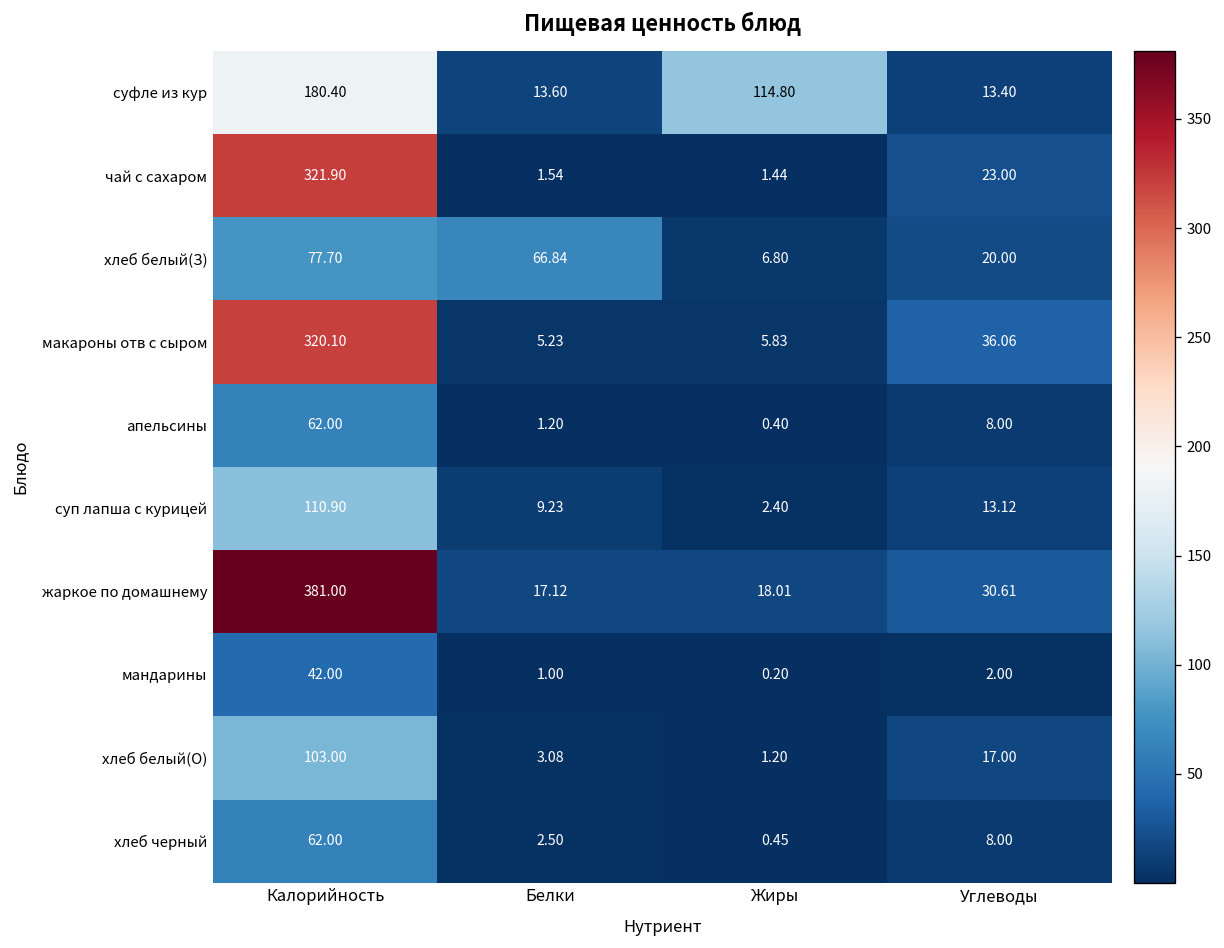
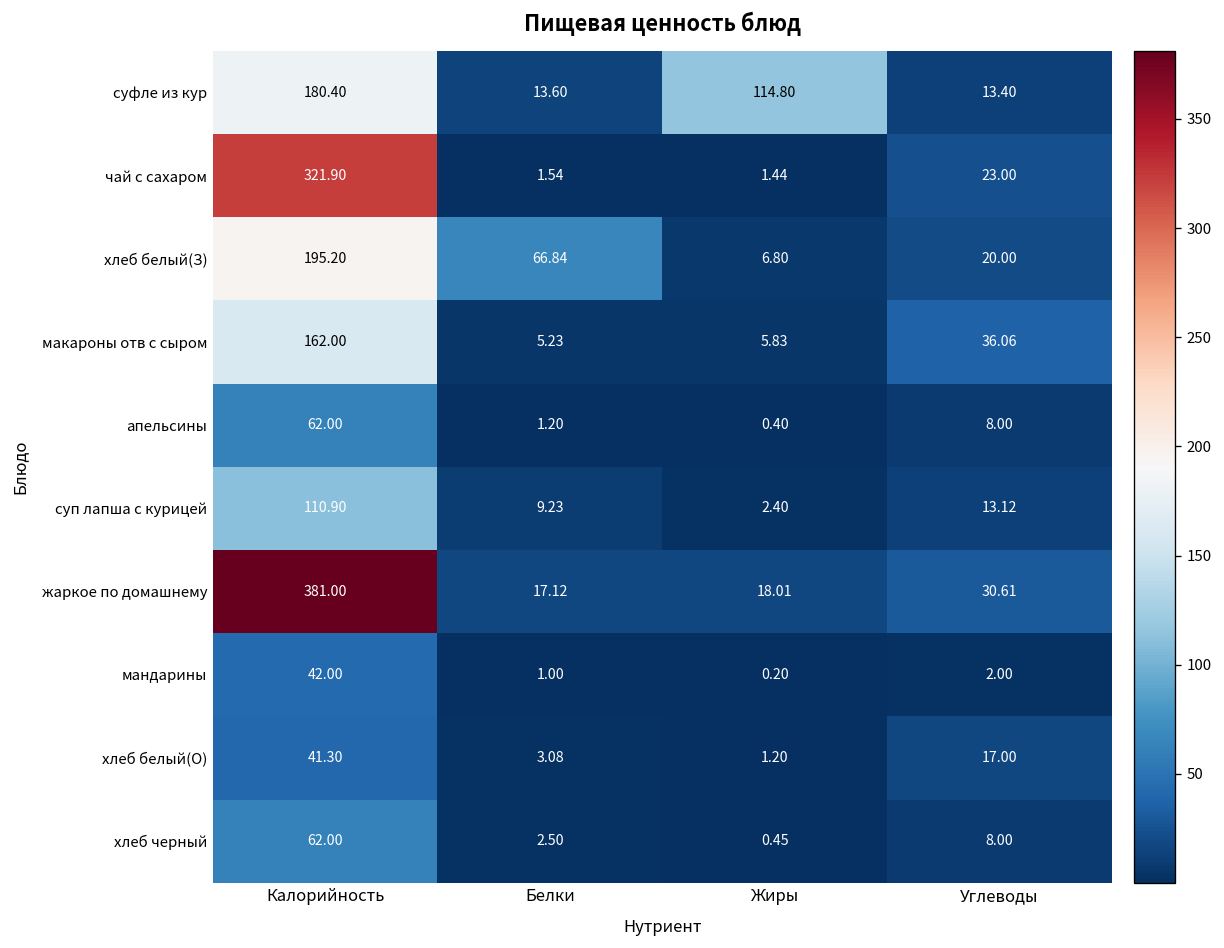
хлеб белый(З), Калорийность: 77.70 -> 195.20
макароны отв с сыром, Калорийность: 320.10 -> 162.00
хлеб белый(О), Калорийность: 103.00 -> 41.30
